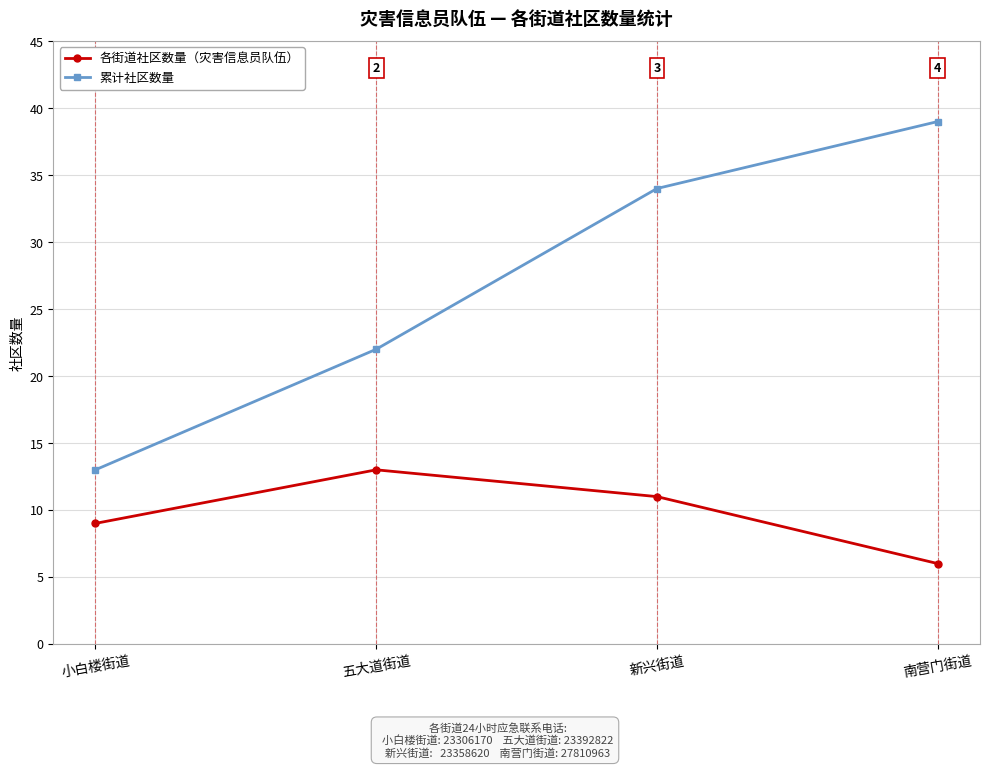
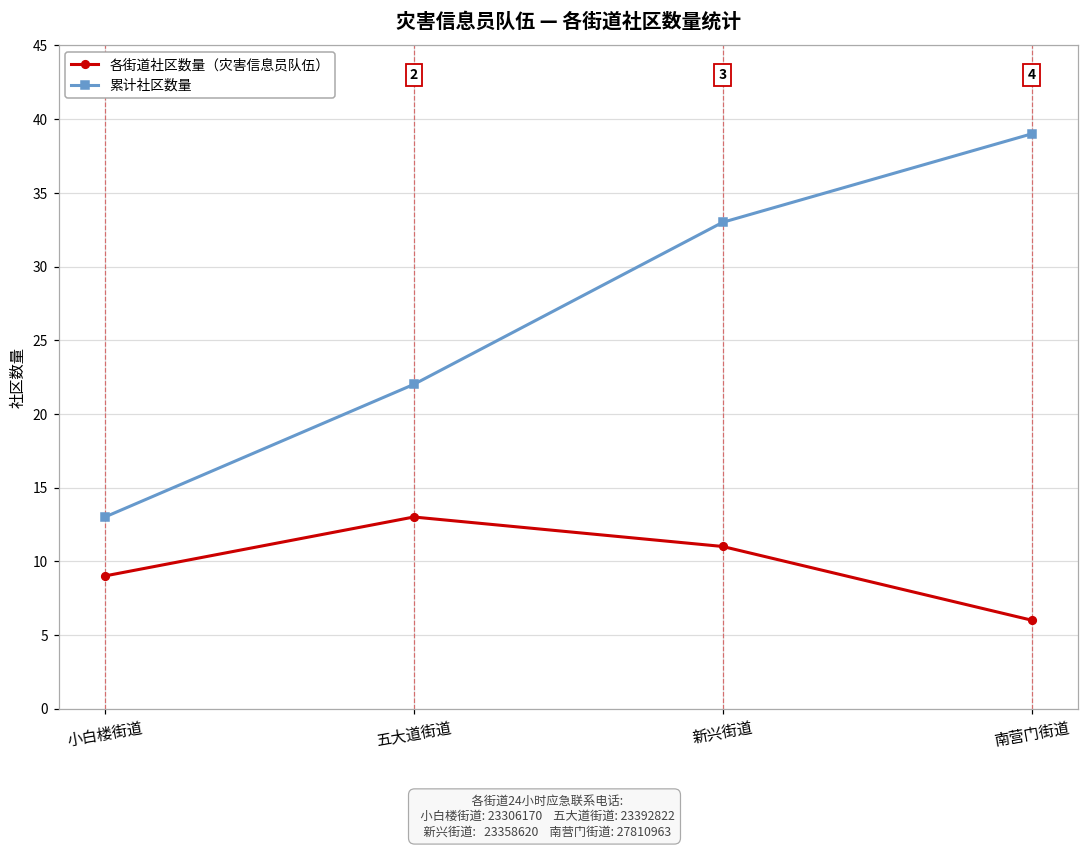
累计社区数量, 新兴街道: 34 -> 33
